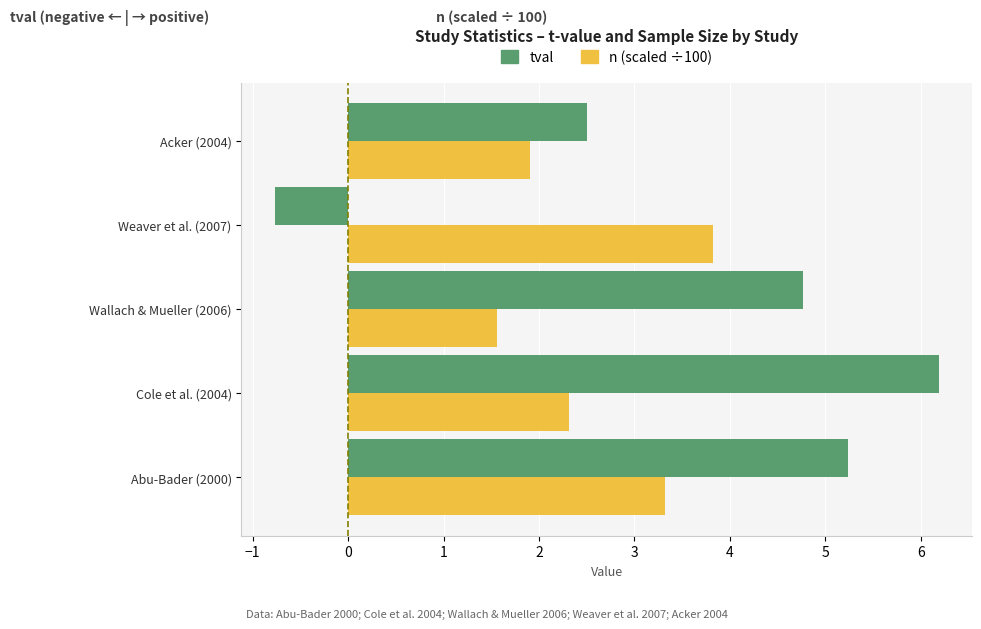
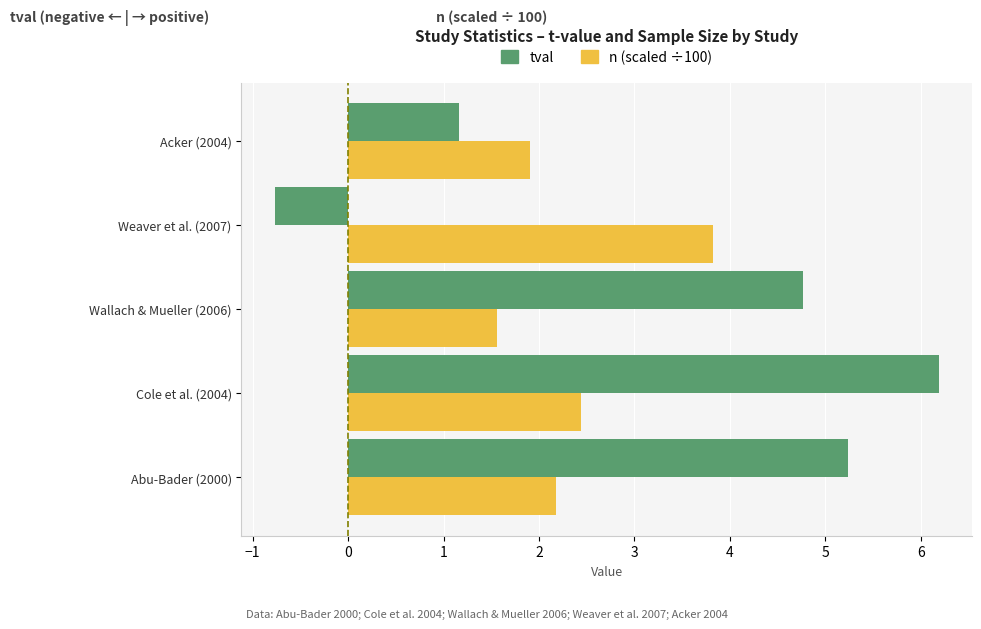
tval, Acker (2004): 2.5 -> 1.2
n (scaled ÷100), Cole et al. (2004): 2.3 -> 2.4
n (scaled ÷100), Abu-Bader (2000): 3.3 -> 2.2
